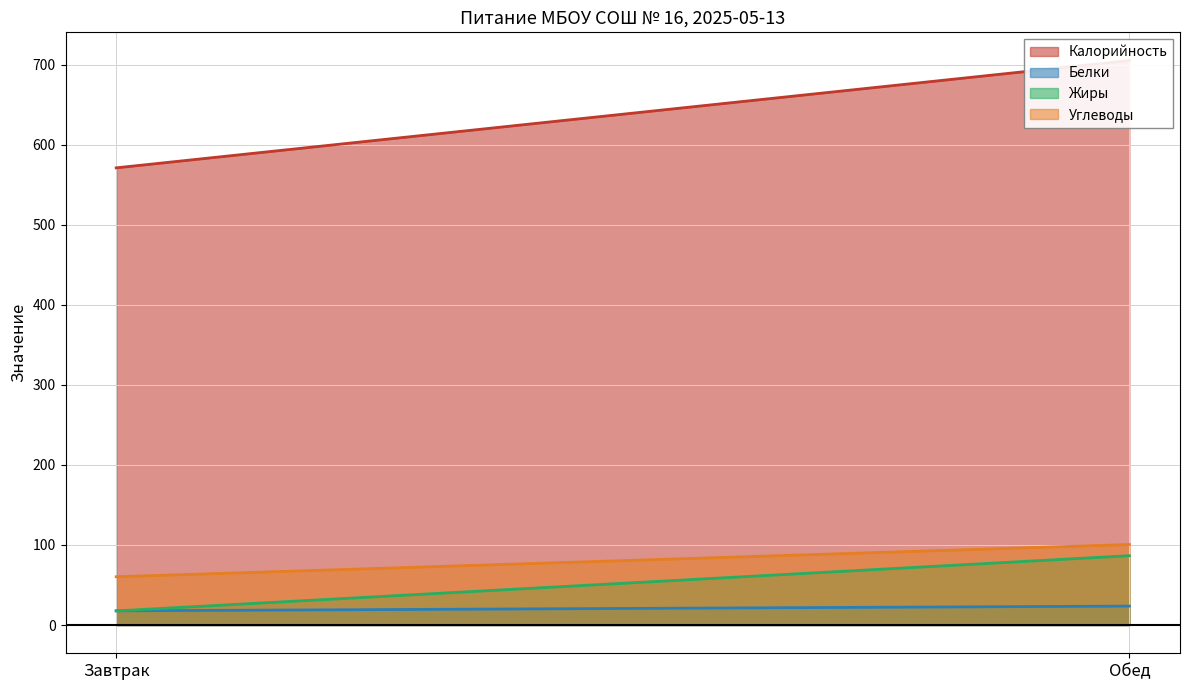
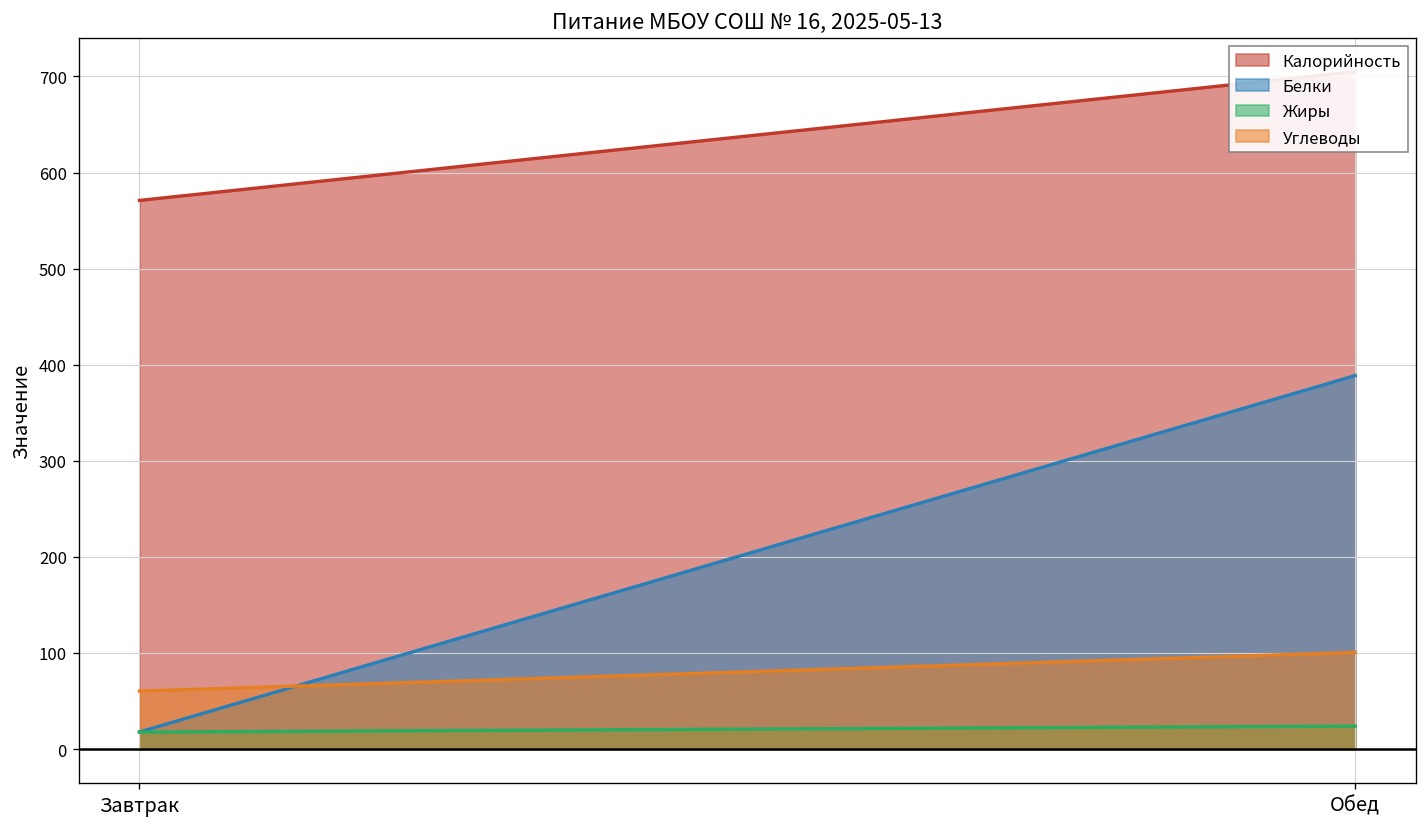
Белки, Обед: 20 -> 390
Жиры, Обед: 90 -> 20
